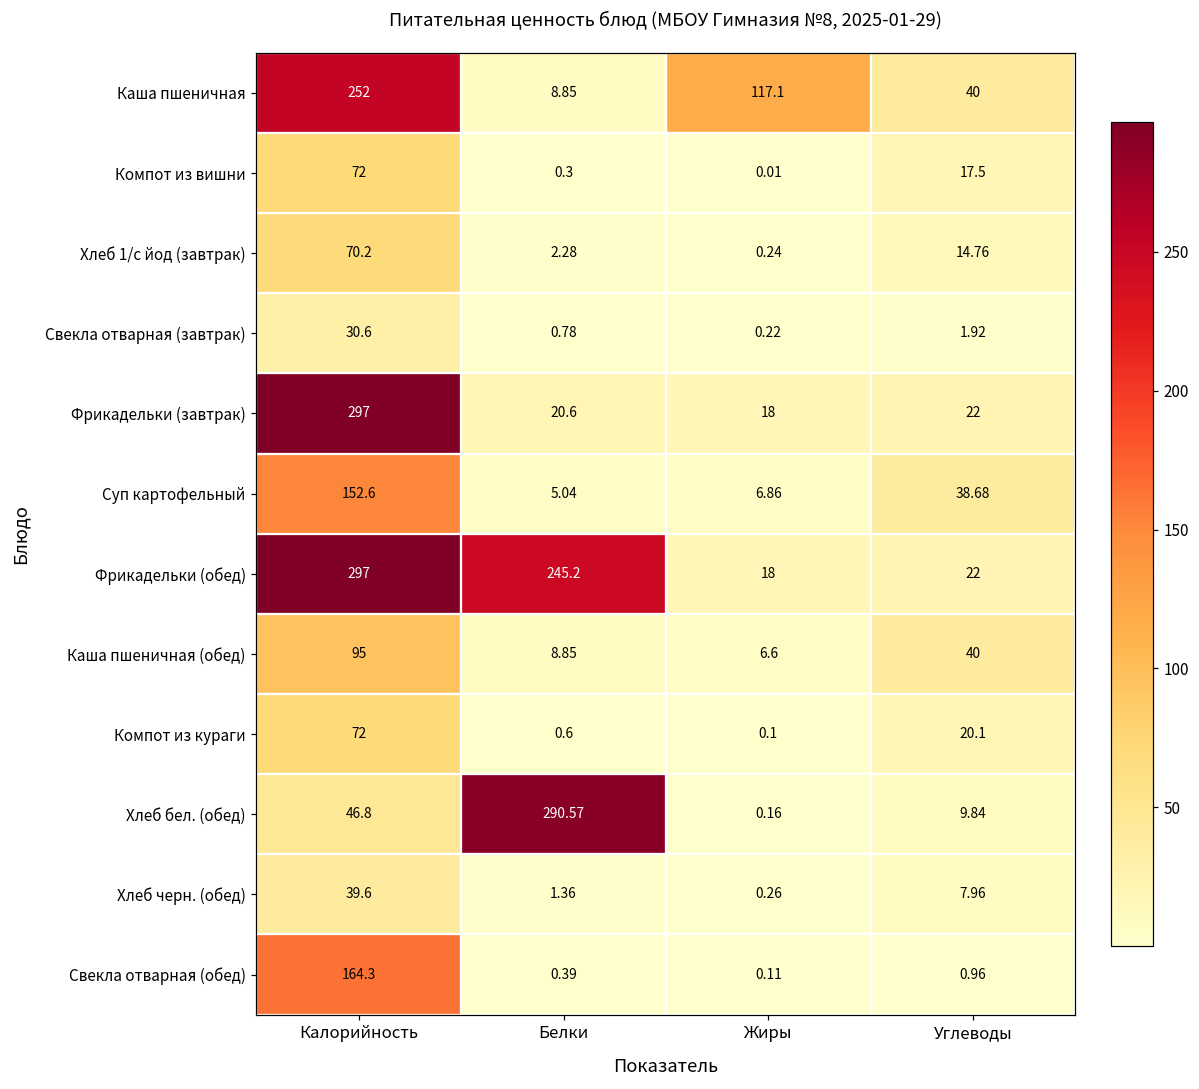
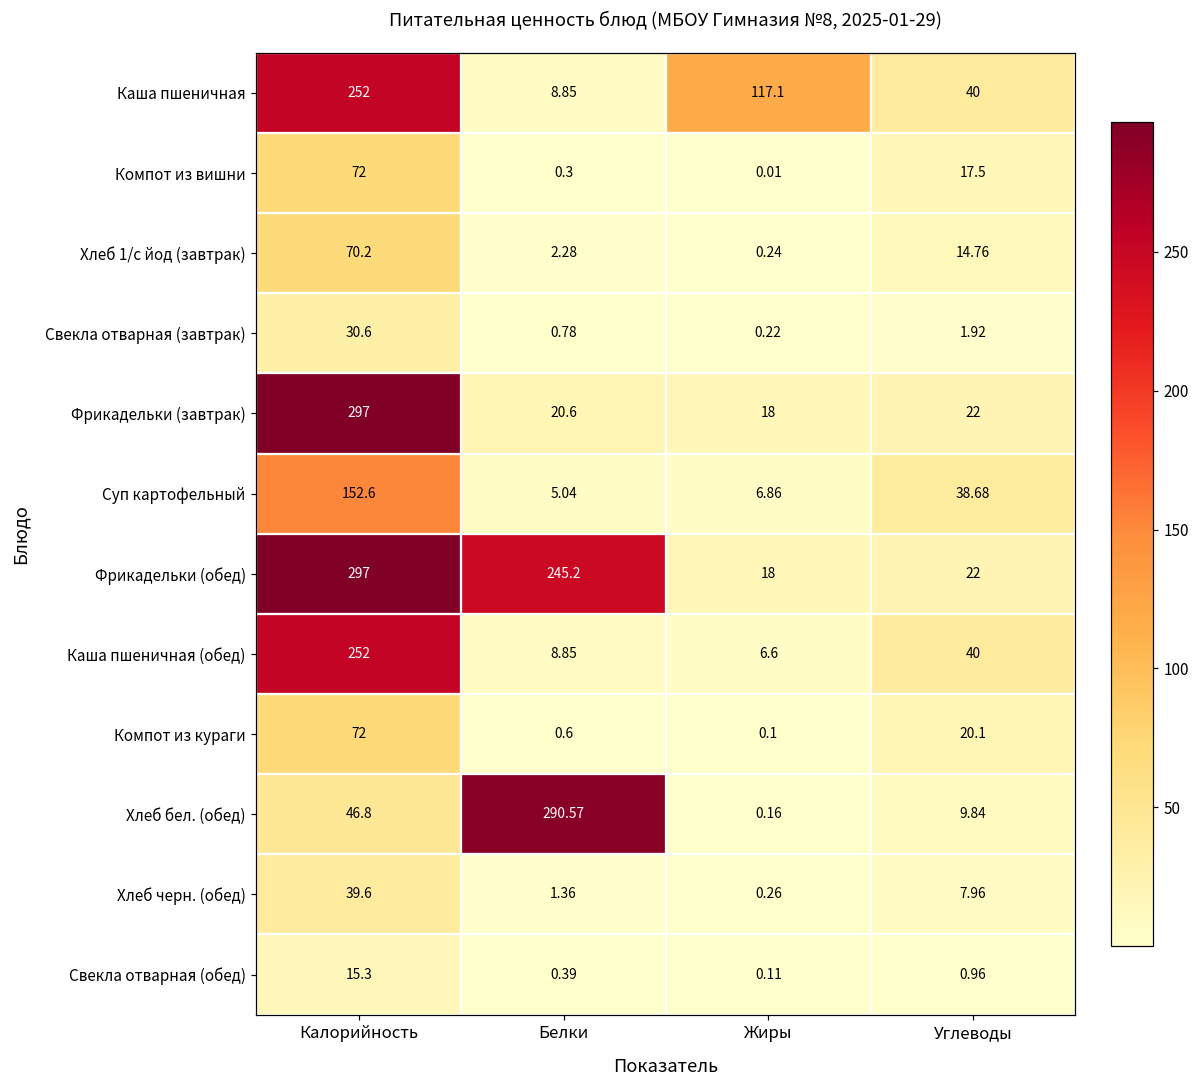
Каша пшеничная (обед), Калорийность: 95 -> 252
Свекла отварная (обед), Калорийность: 164.3 -> 15.3
